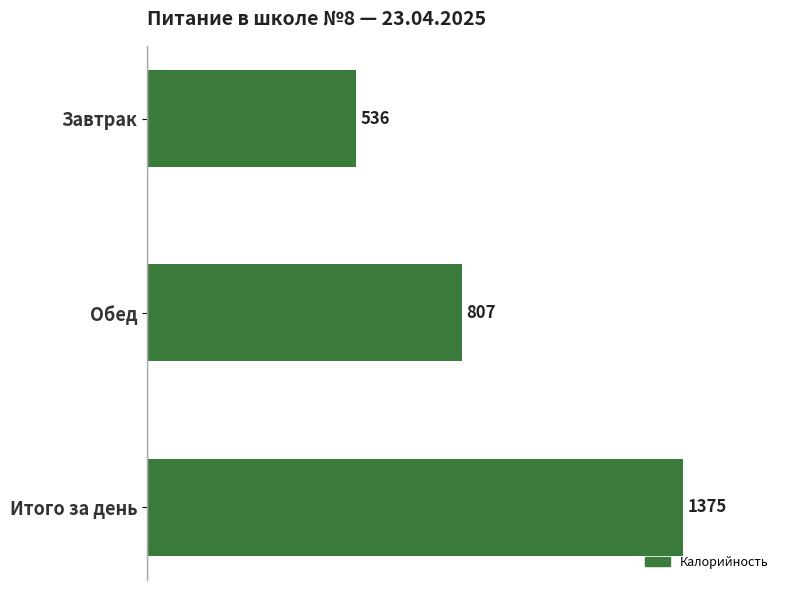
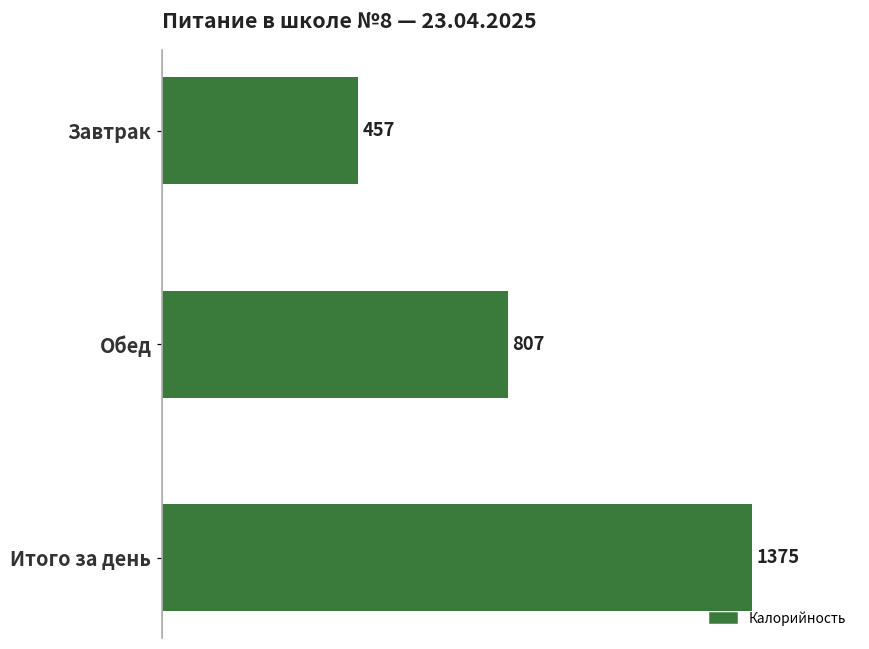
Завтрак: 536 -> 457
